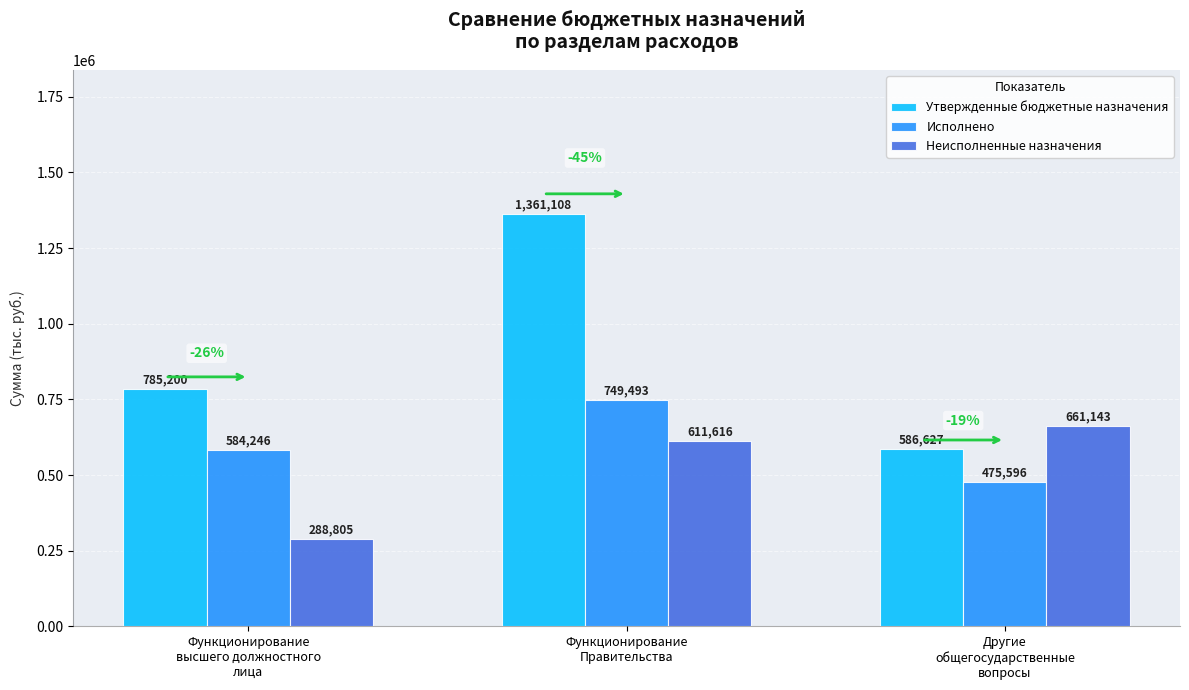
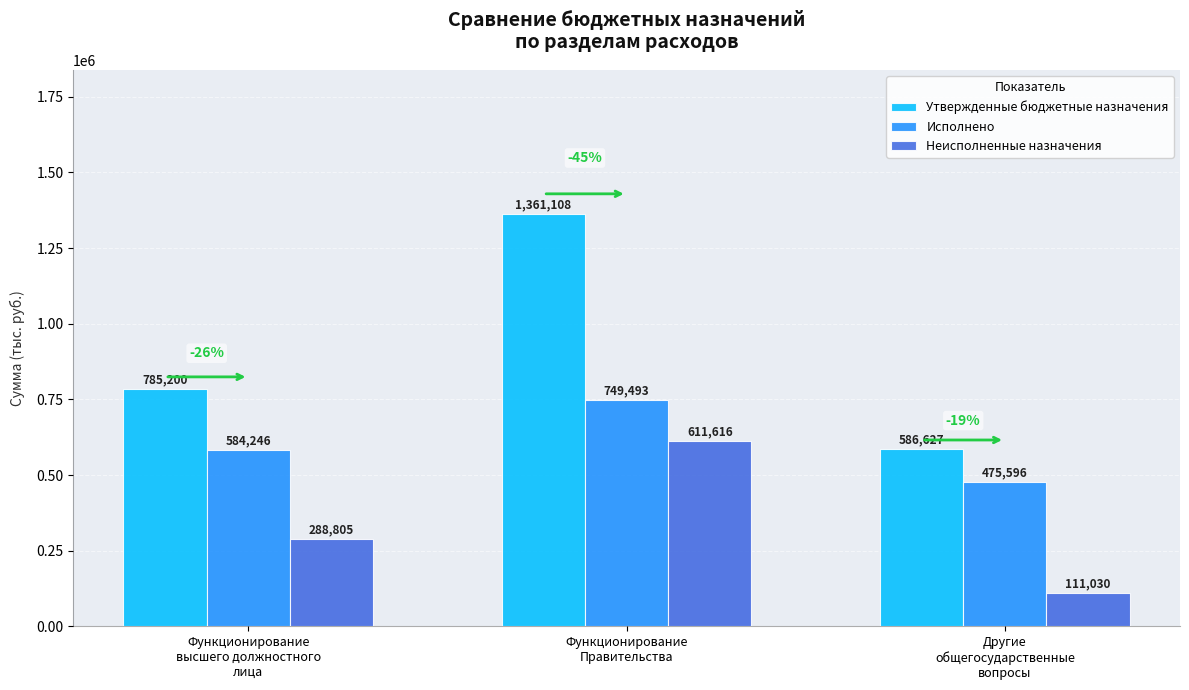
Неисполненные назначения, Другие общегосударственные вопросы: 661,143 -> 111,030
